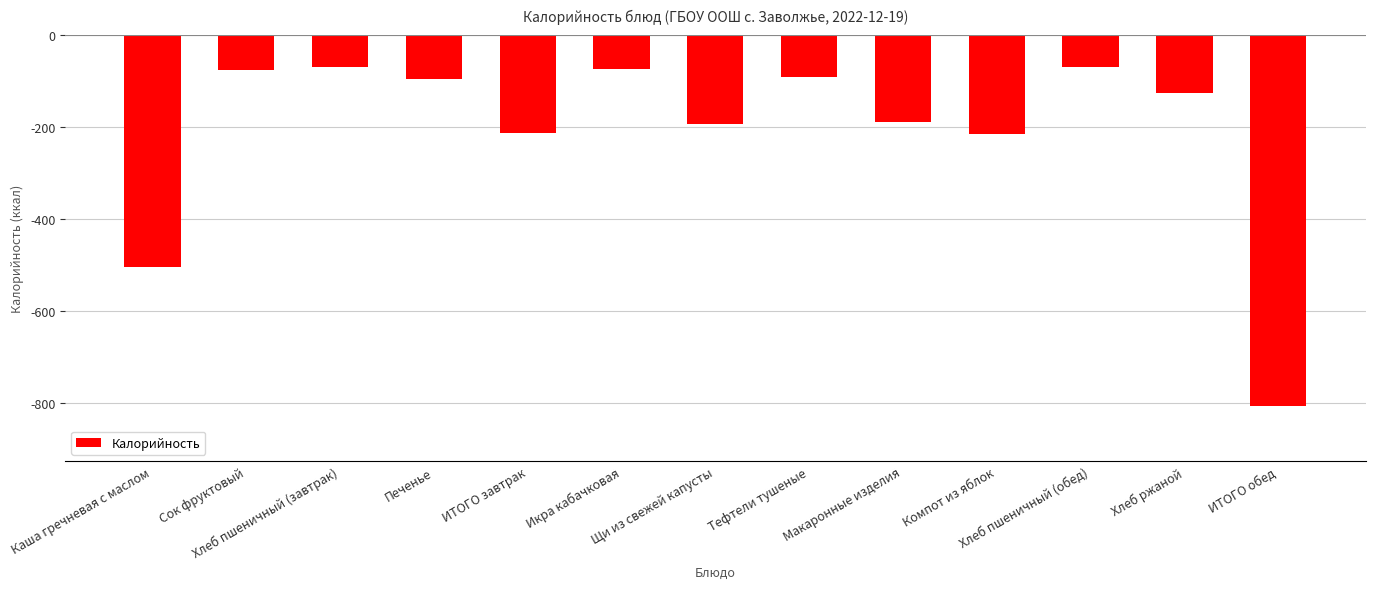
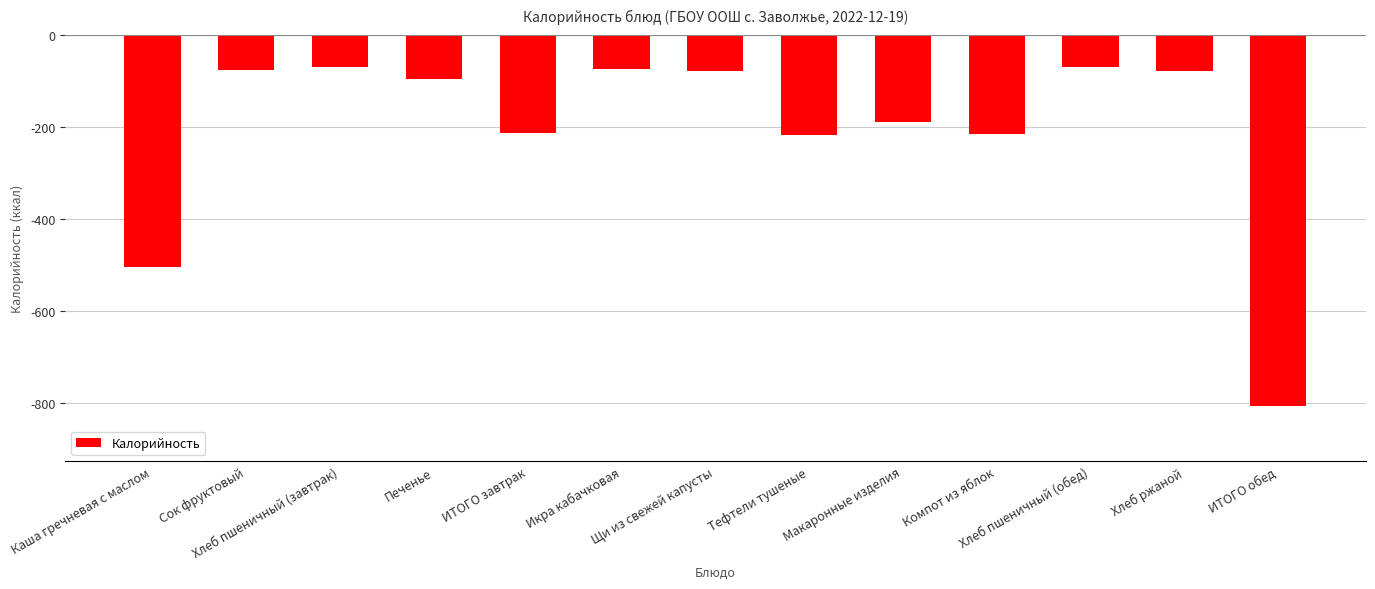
Щи из свежей капусты: -190 -> -80
Тефтели тушеные: -90 -> -220
Хлеб ржаной: -130 -> -80
